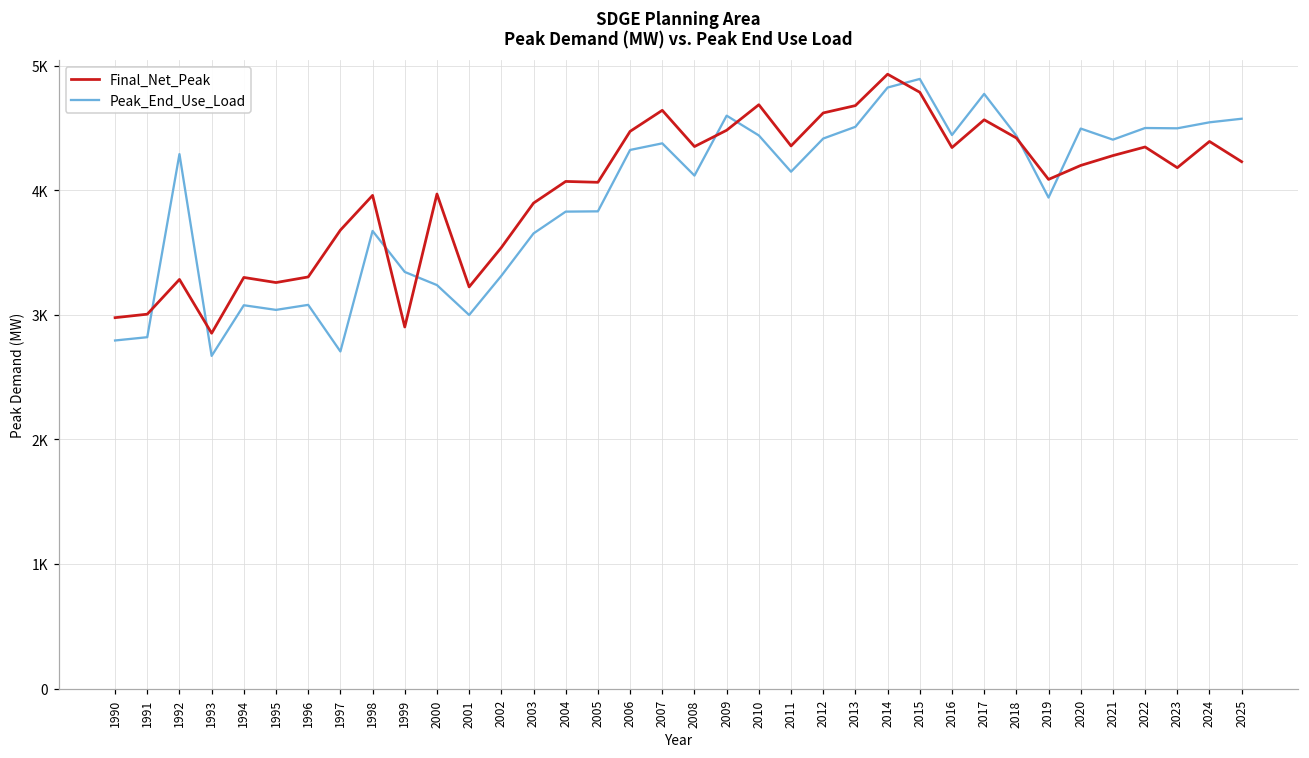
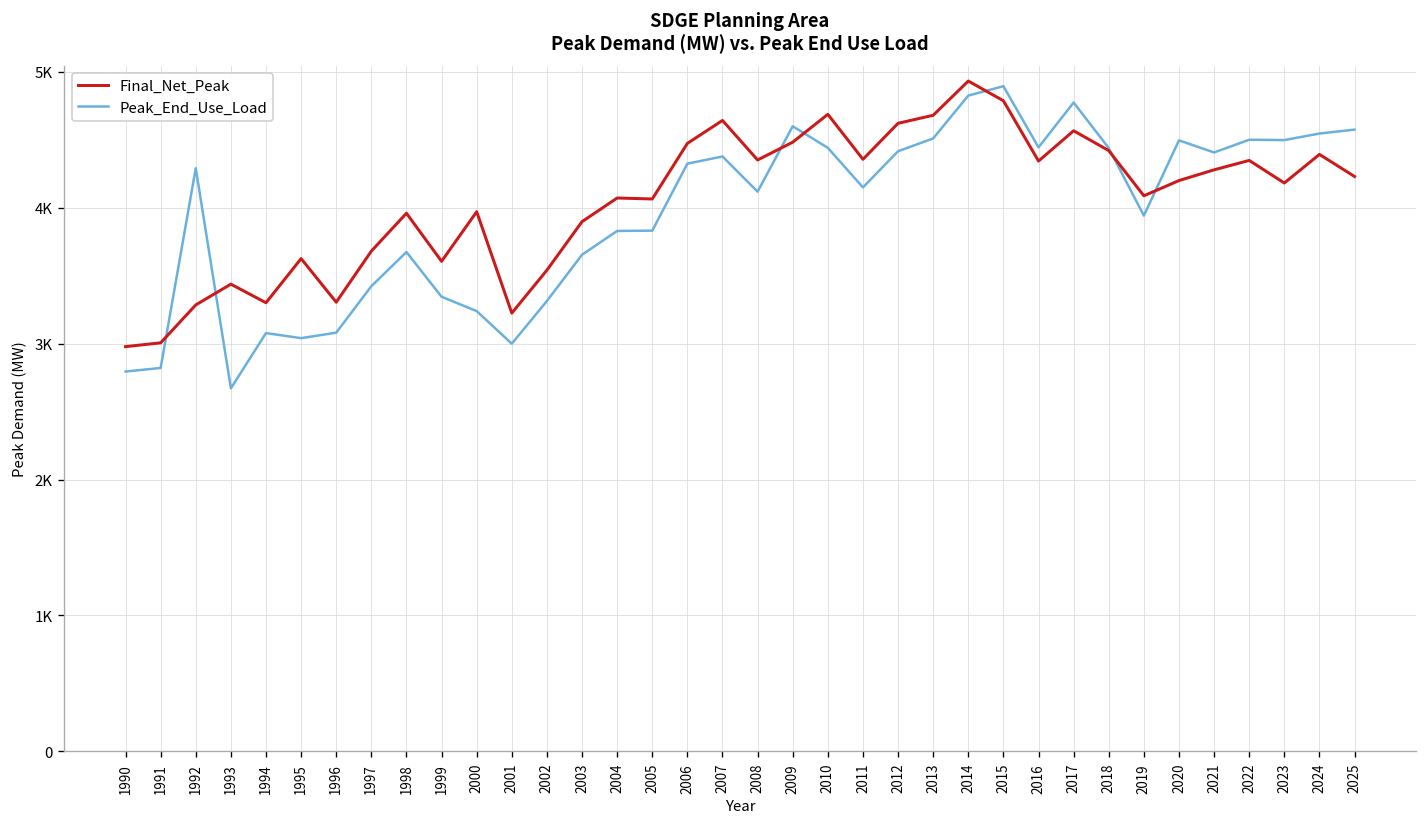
Final_Net_Peak, 1993: 2850 -> 3440
Final_Net_Peak, 1995: 3260 -> 3630
Peak_End_Use_Load, 1997: 2710 -> 3420
Final_Net_Peak, 1999: 2900 -> 3610
